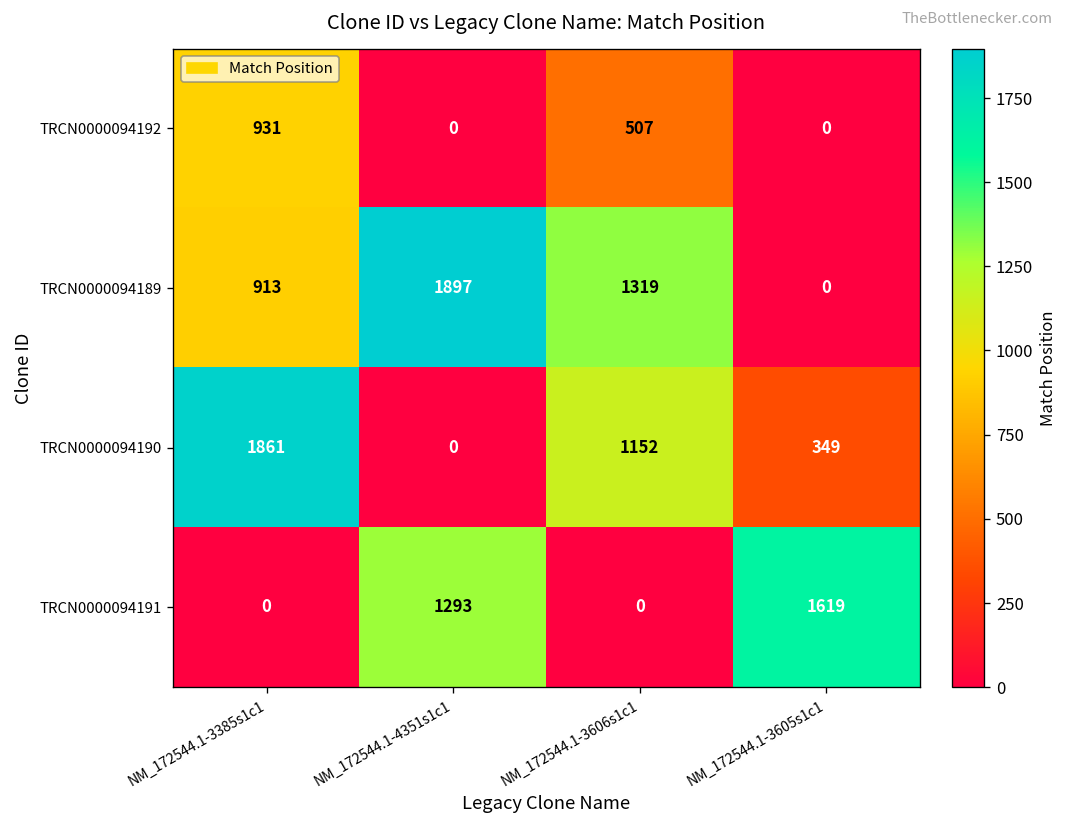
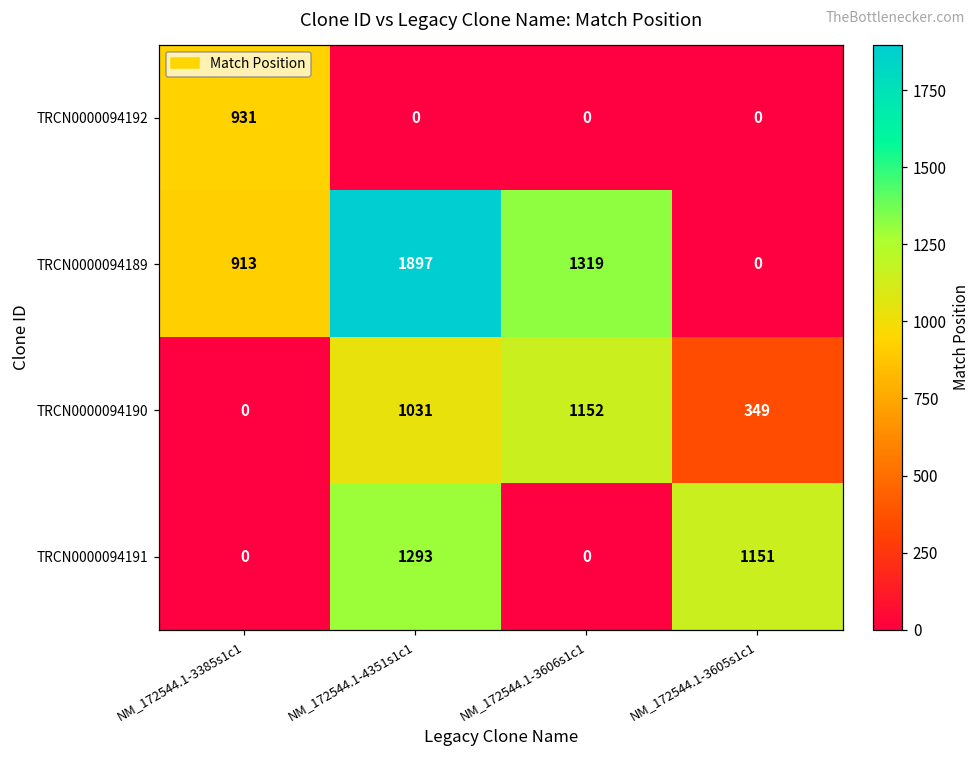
TRCN0000094192, NM_172544.1-3606s1c1: 507 -> 0
TRCN0000094190, NM_172544.1-3385s1c1: 1861 -> 0
TRCN0000094190, NM_172544.1-4351s1c1: 0 -> 1031
TRCN0000094191, NM_172544.1-3605s1c1: 1619 -> 1151
